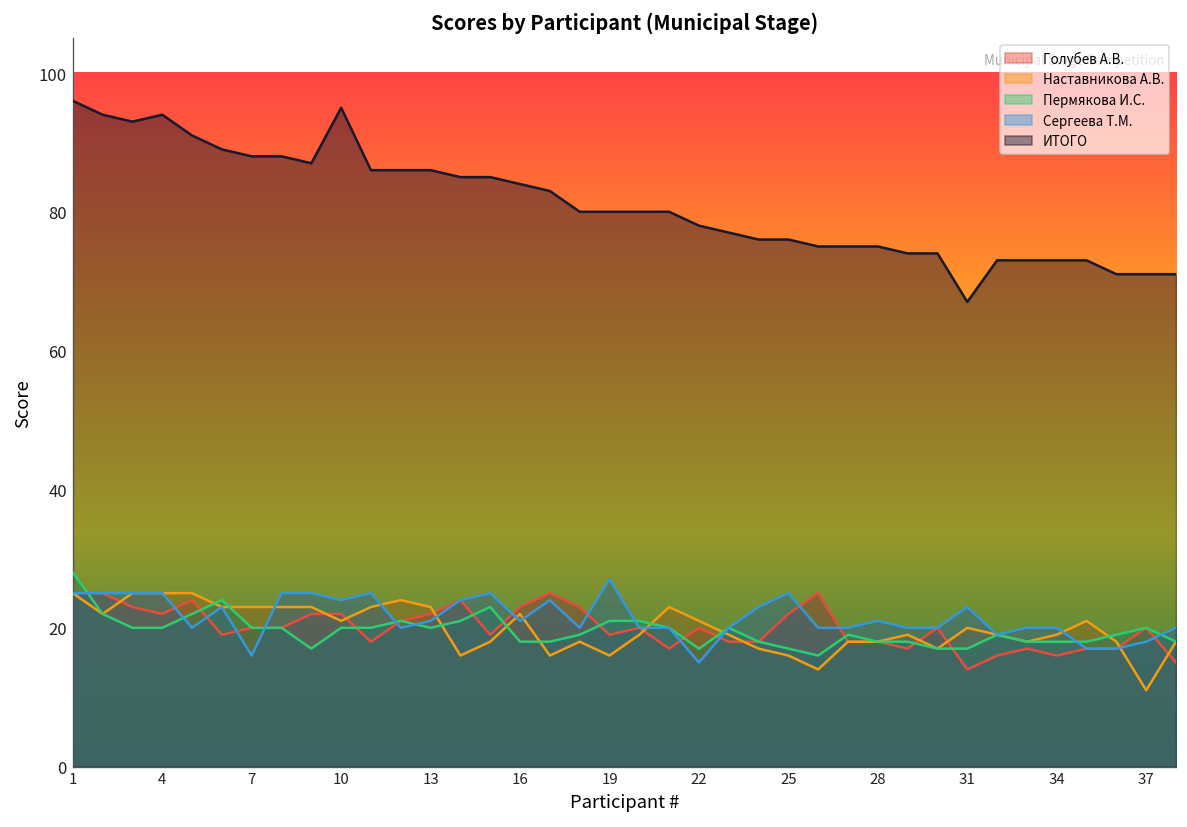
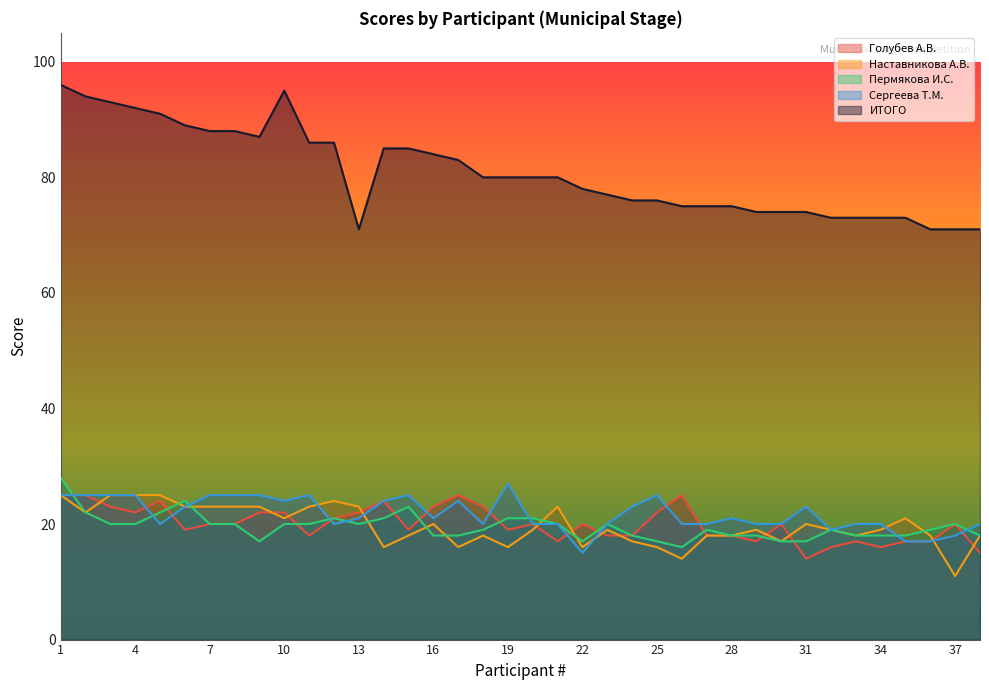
ИТОГО, 4: 94 -> 92
Сергеева Т.М., 7: 16 -> 25
ИТОГО, 13: 86 -> 71
Наставникова А.В., 16: 22 -> 20
Наставникова А.В., 22: 21 -> 16
ИТОГО, 31: 67 -> 74
